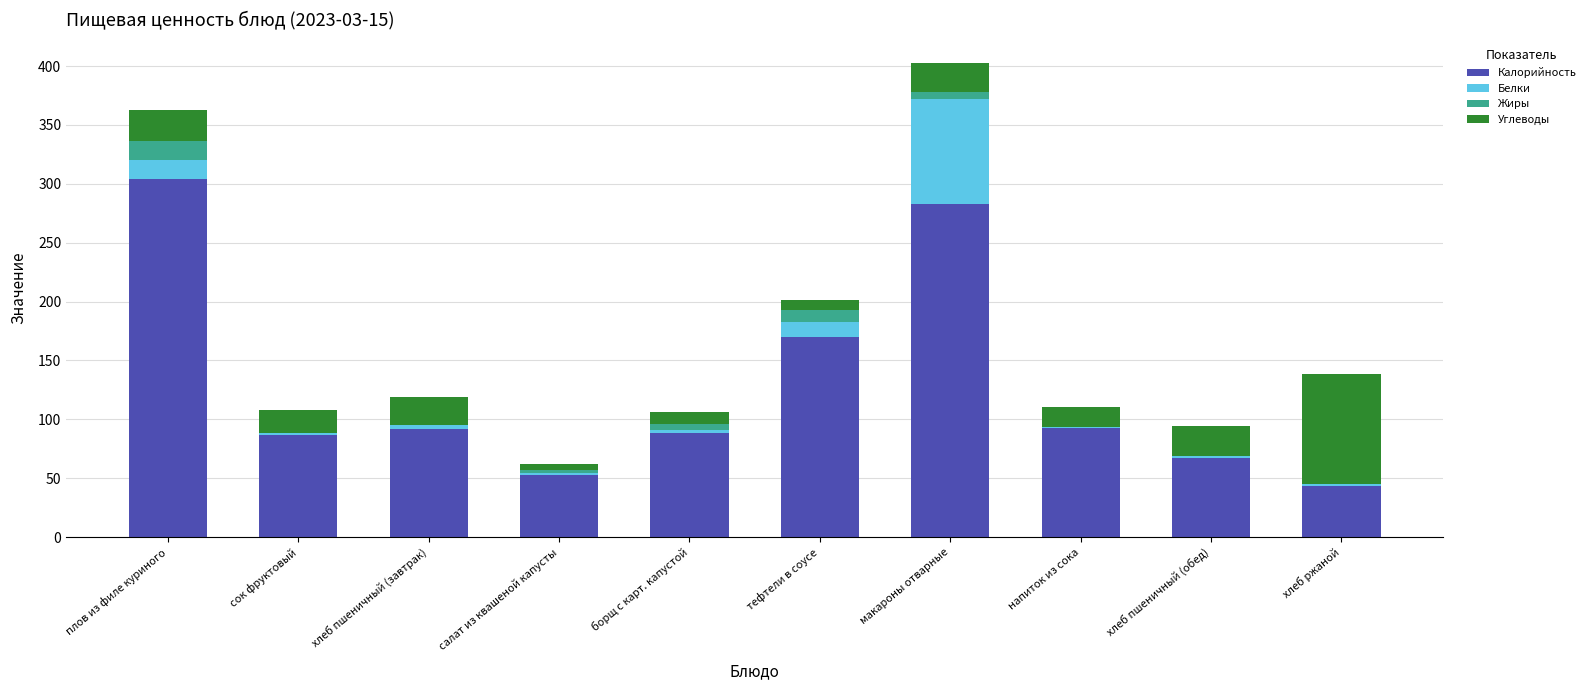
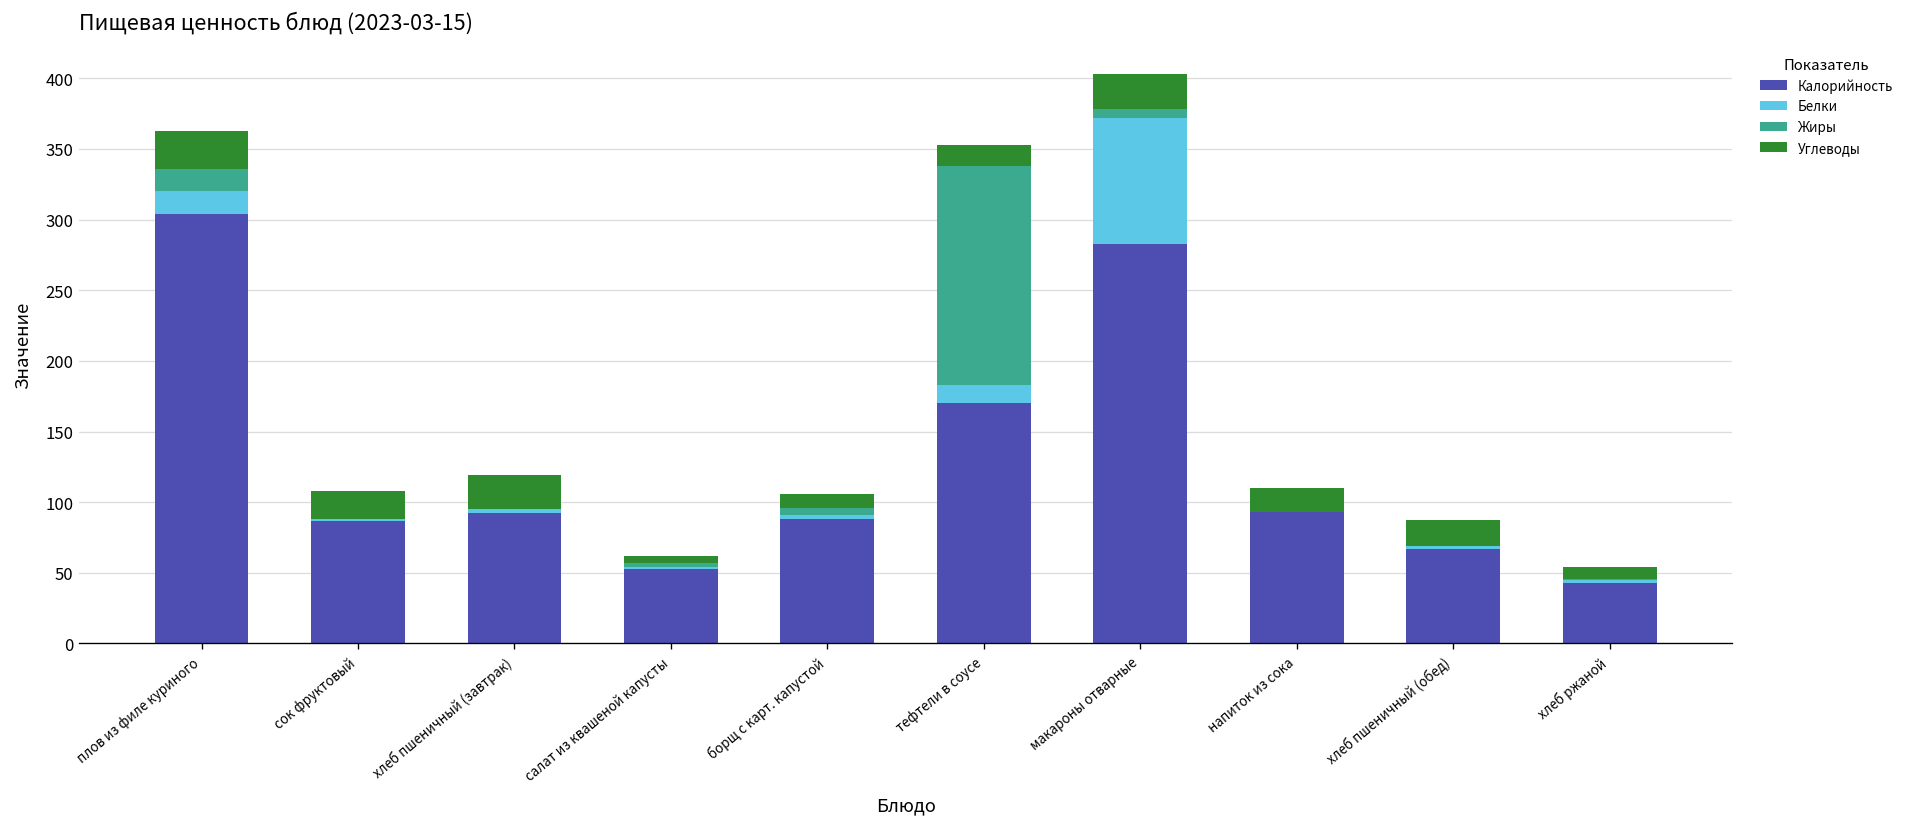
Жиры, тефтели в соусе: 10 -> 155
Углеводы, тефтели в соусе: 8 -> 15
Углеводы, хлеб пшеничный (обед): 25 -> 18
Углеводы, хлеб ржаной: 93 -> 8
